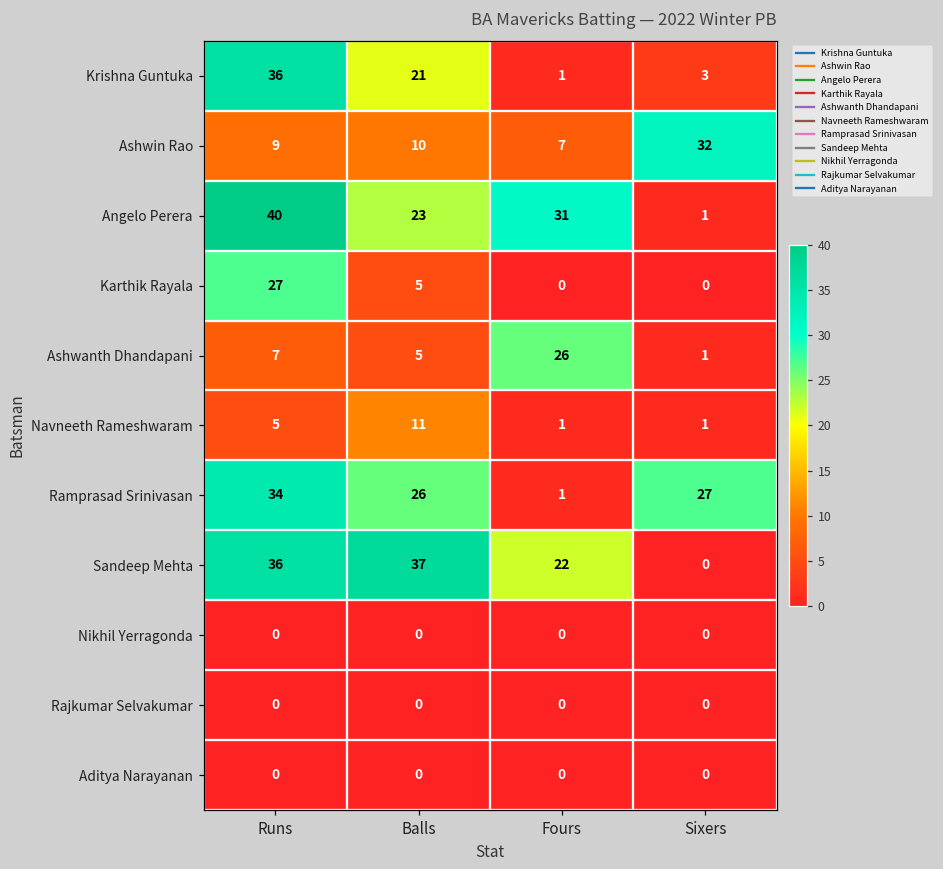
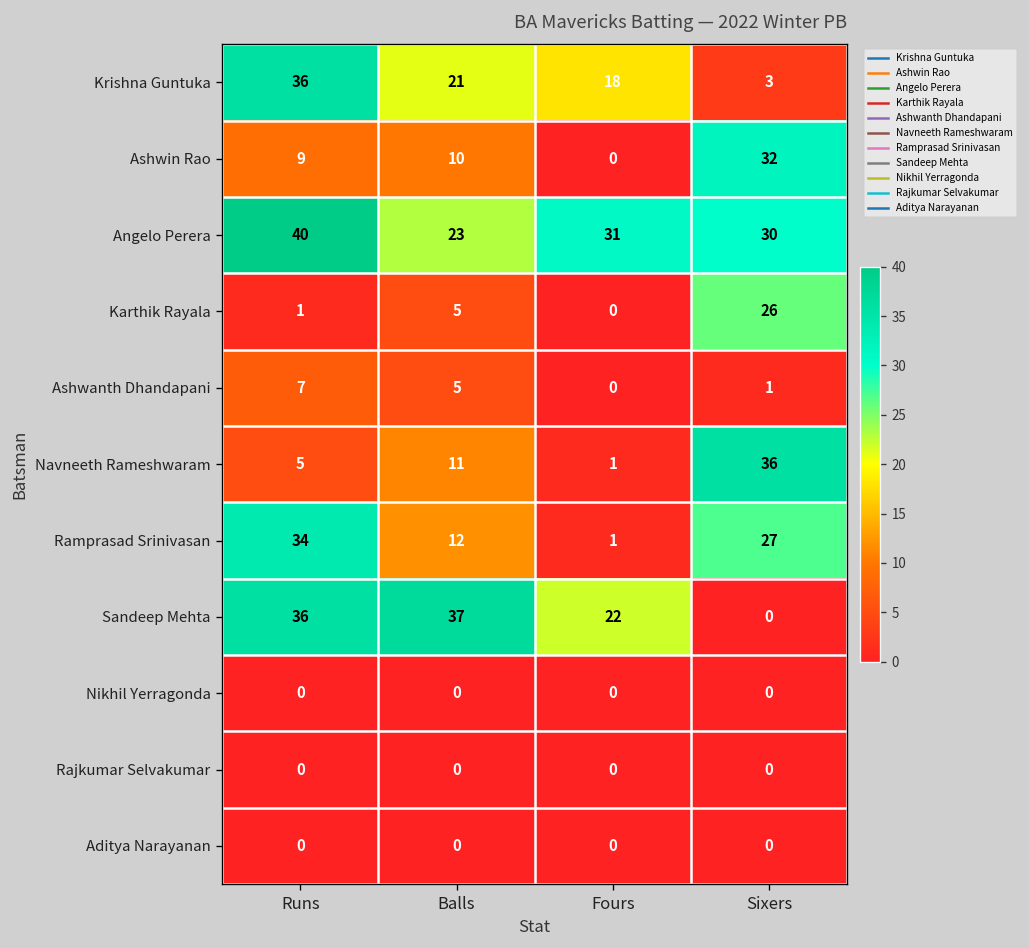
Krishna Guntuka, Fours: 1 -> 18
Ashwin Rao, Fours: 7 -> 0
Angelo Perera, Sixers: 1 -> 30
Karthik Rayala, Runs: 27 -> 1
Karthik Rayala, Sixers: 0 -> 26
Ashwanth Dhandapani, Fours: 26 -> 0
Navneeth Rameshwaram, Sixers: 1 -> 36
Ramprasad Srinivasan, Balls: 26 -> 12
